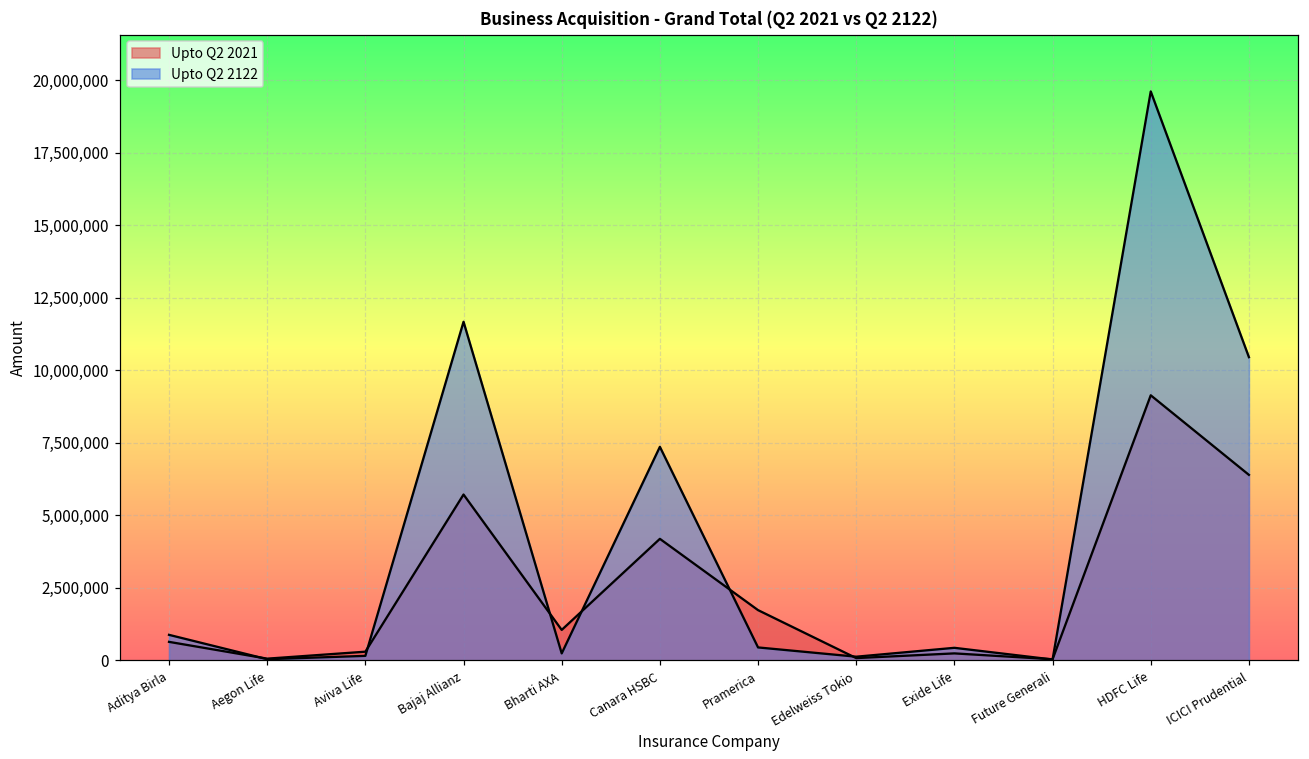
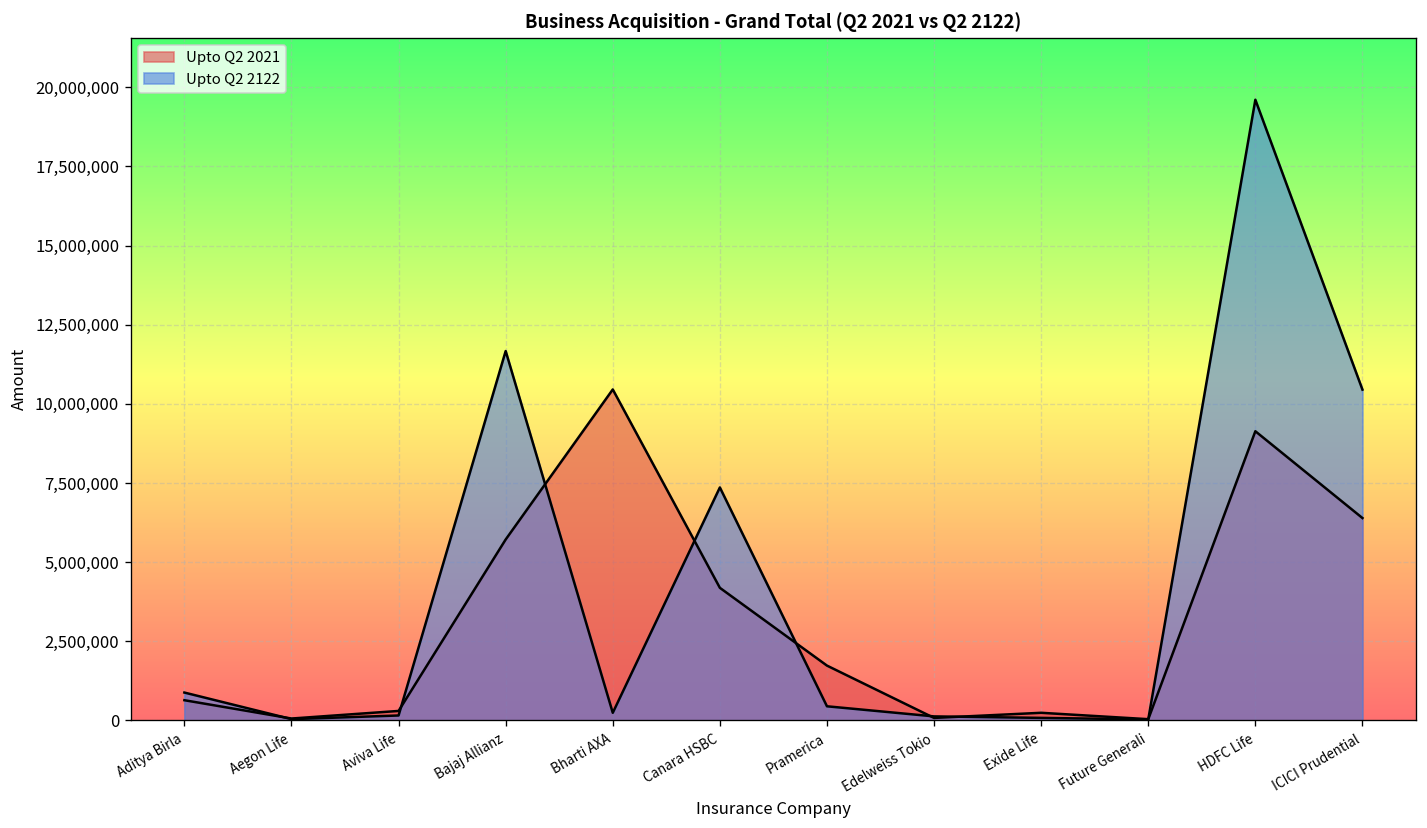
Upto Q2 2021, Bharti AXA: 1,100,000 -> 10,500,000
Upto Q2 2122, Exide Life: 400,000 -> 100,000
